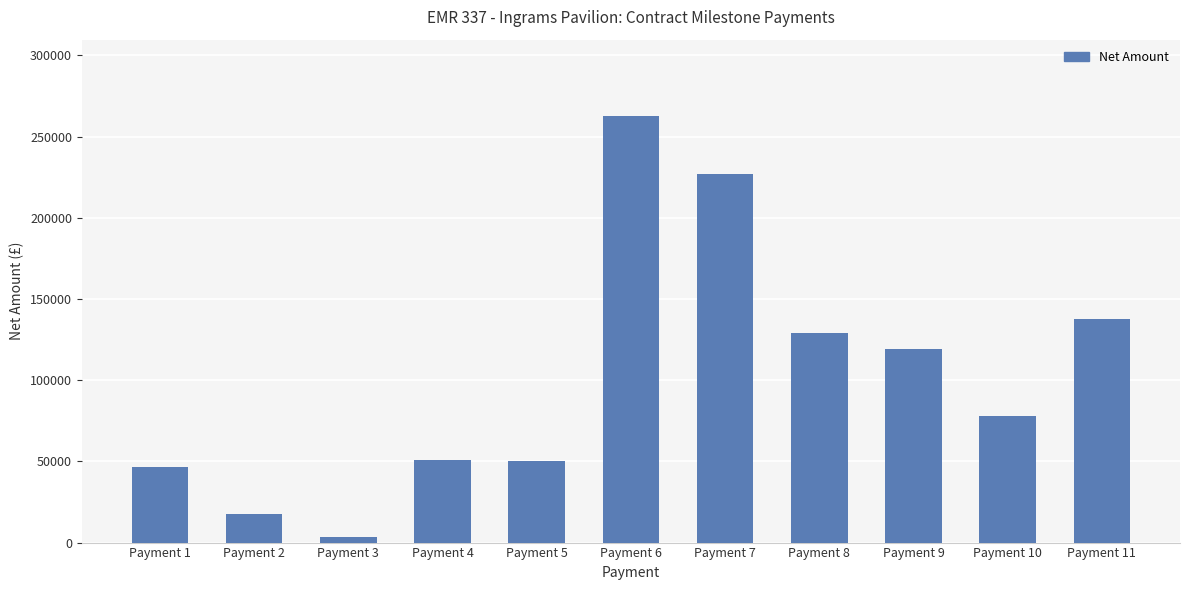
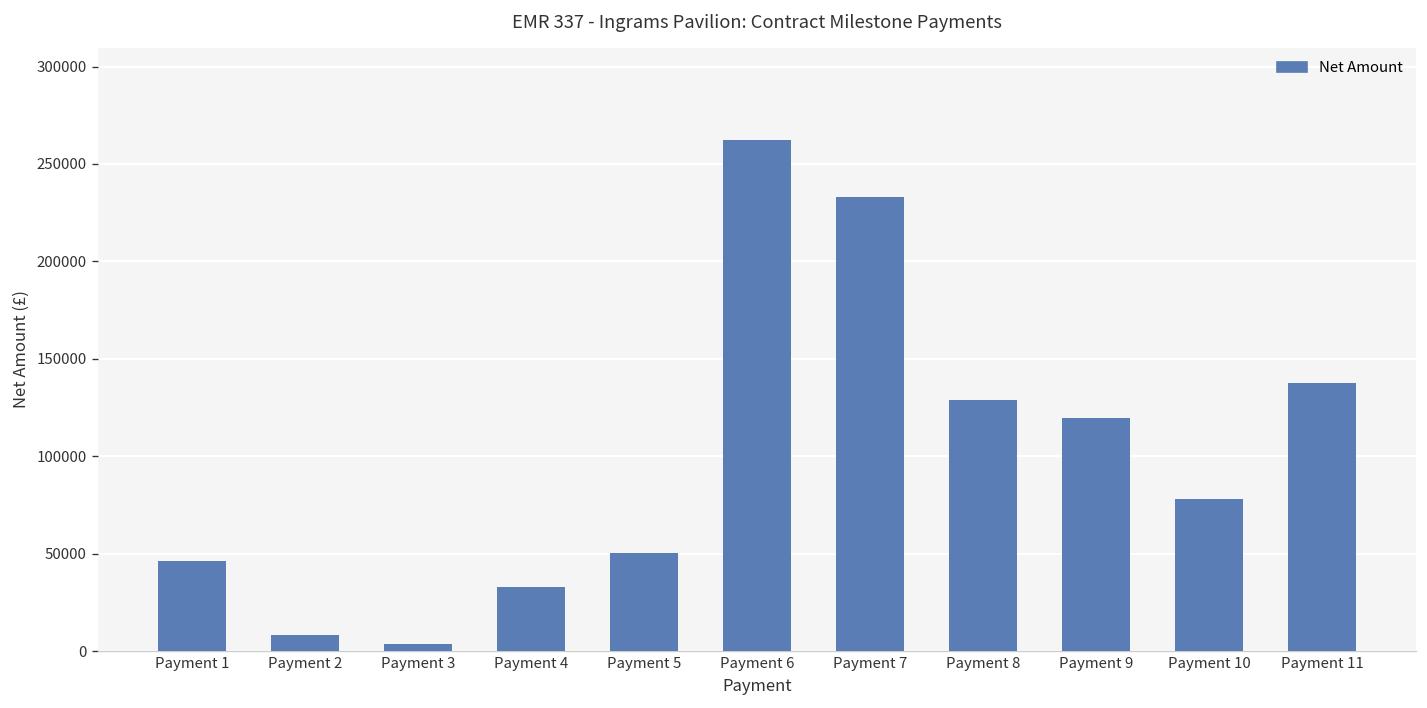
Payment 2: 17000 -> 8000
Payment 4: 51000 -> 33000
Payment 7: 227000 -> 233000
